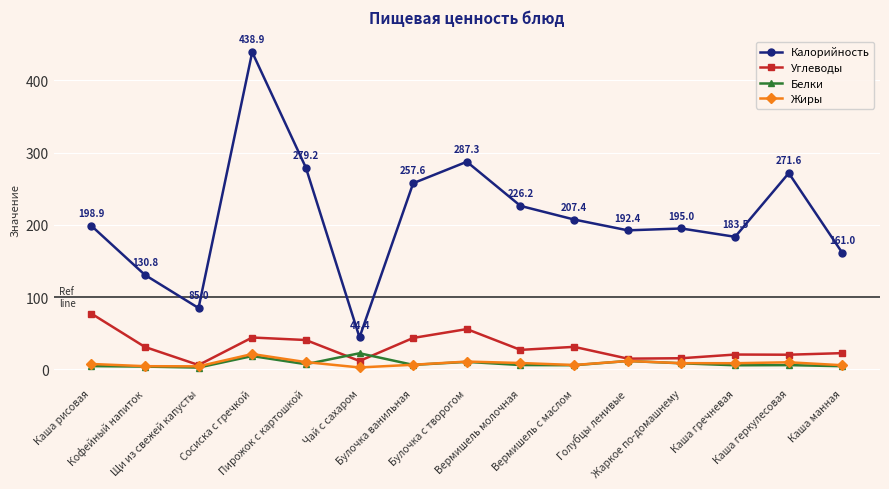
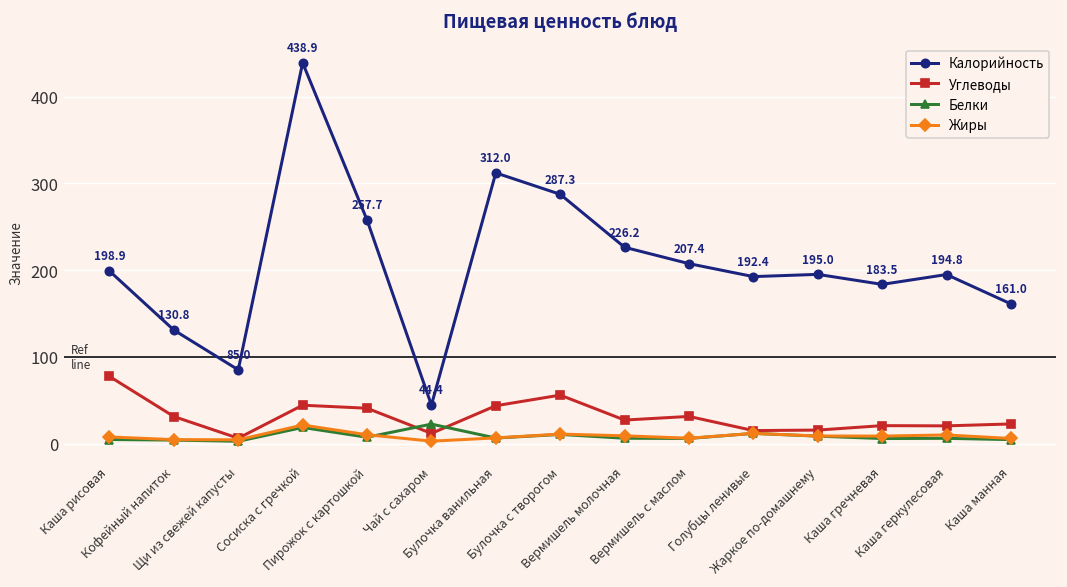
Калорийность, Пирожок с картошкой: 279.2 -> 257.7
Калорийность, Булочка ванильная: 257.6 -> 312.0
Калорийность, Каша геркулесовая: 271.6 -> 194.8
